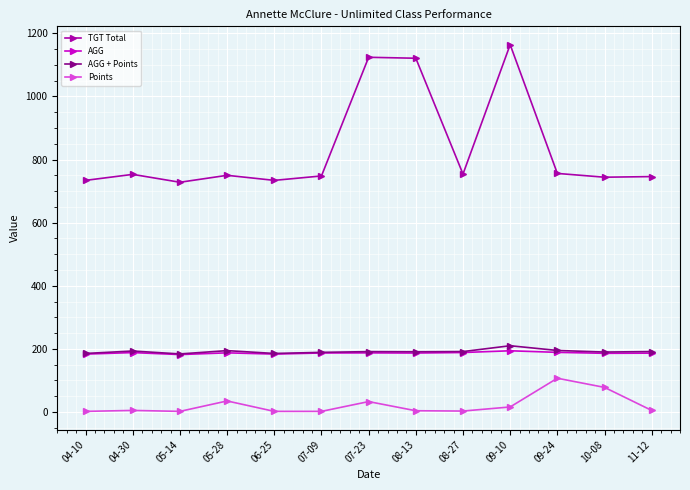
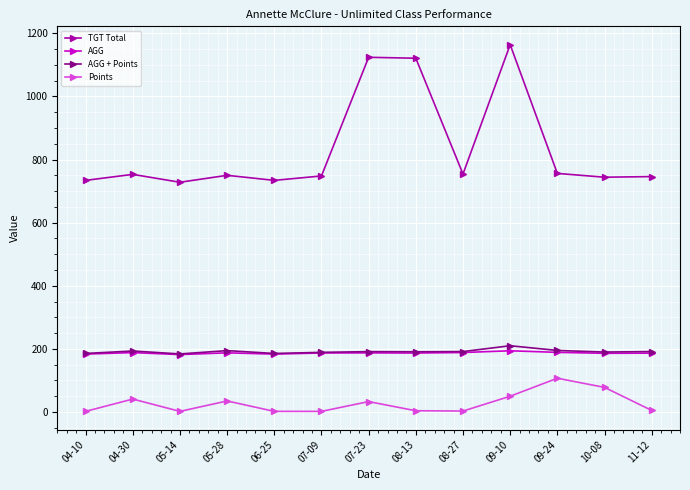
Points, 04-30: 10 -> 40
Points, 09-10: 20 -> 50
